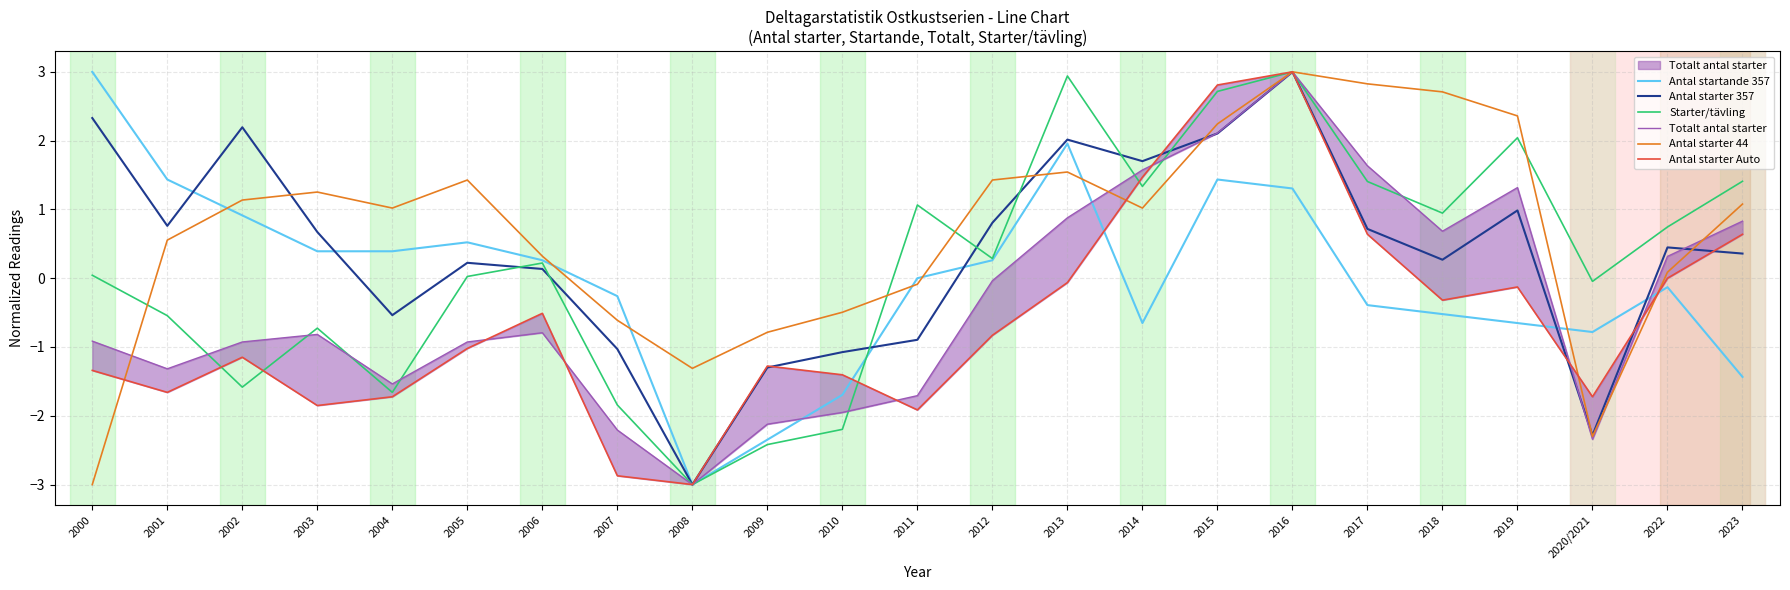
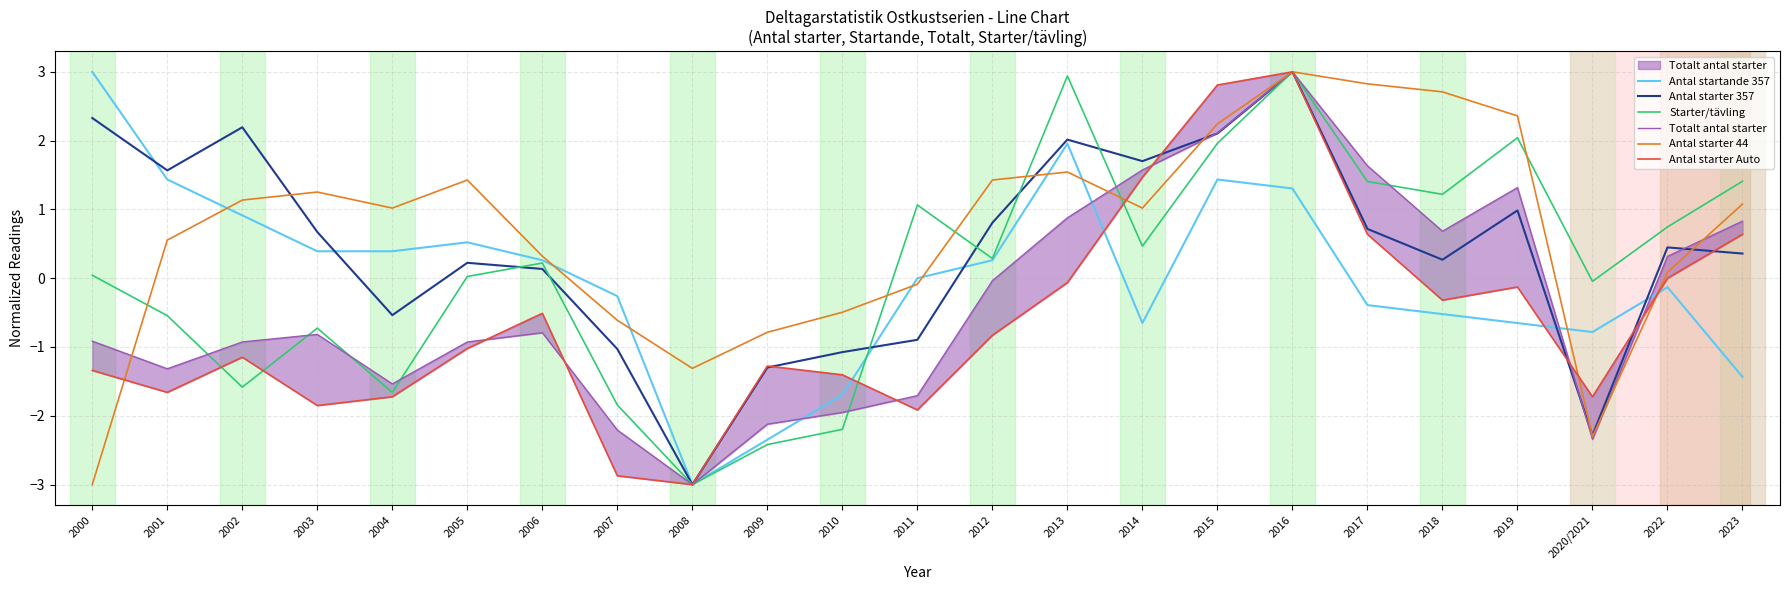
Antal starter 357, 2001: 0.8 -> 1.6
Starter/tävling, 2014: 1.3 -> 0.5
Starter/tävling, 2015: 2.7 -> 2.0
Starter/tävling, 2018: 0.9 -> 1.2
